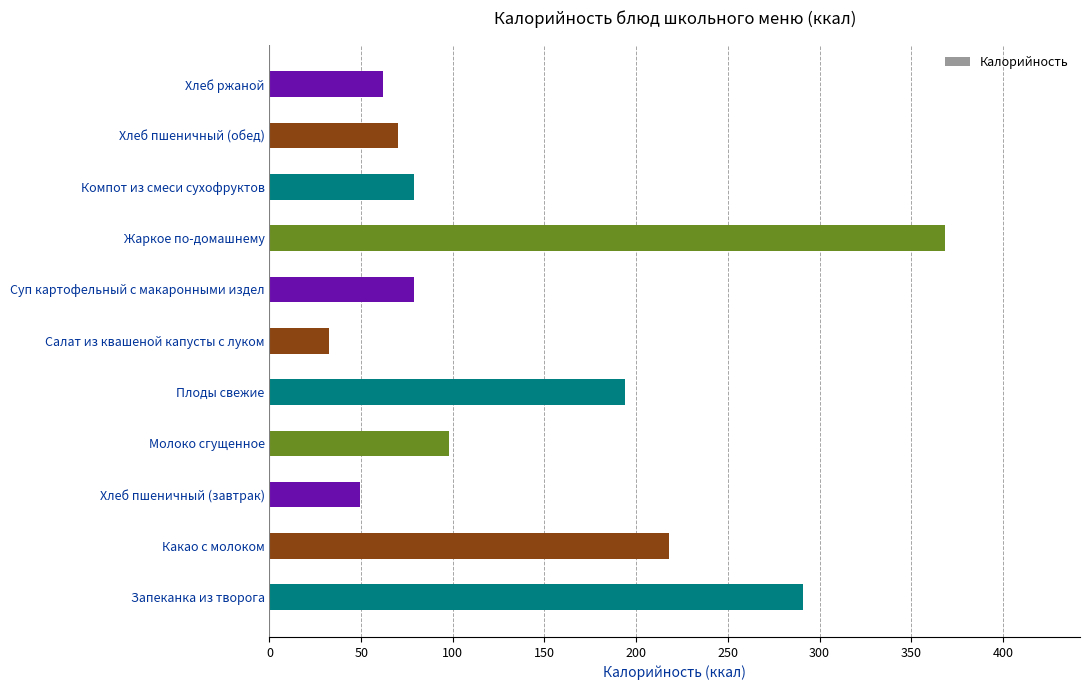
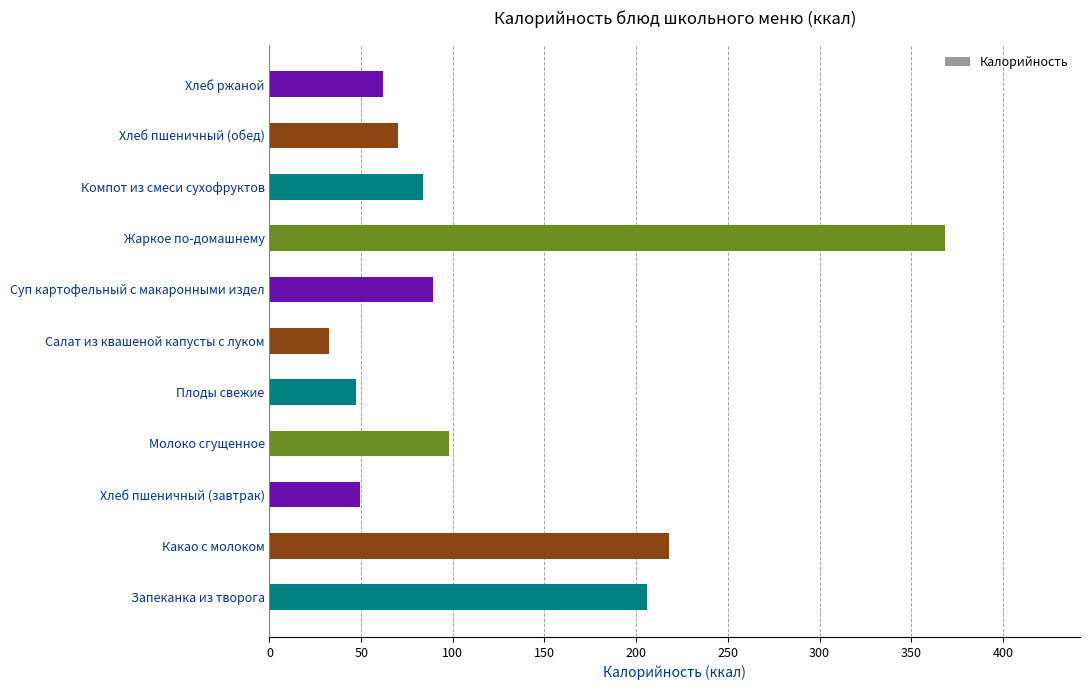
Компот из смеси сухофруктов: 79 -> 84
Суп картофельный с макаронными издел: 79 -> 89
Плоды свежие: 194 -> 47
Запеканка из творога: 291 -> 206
